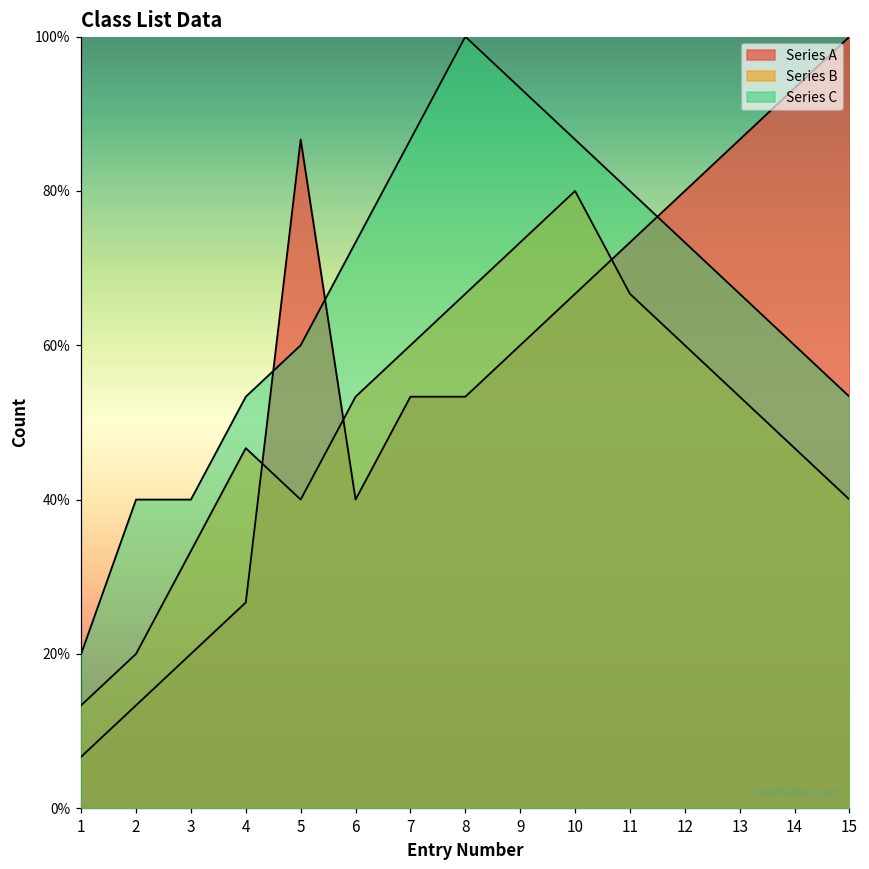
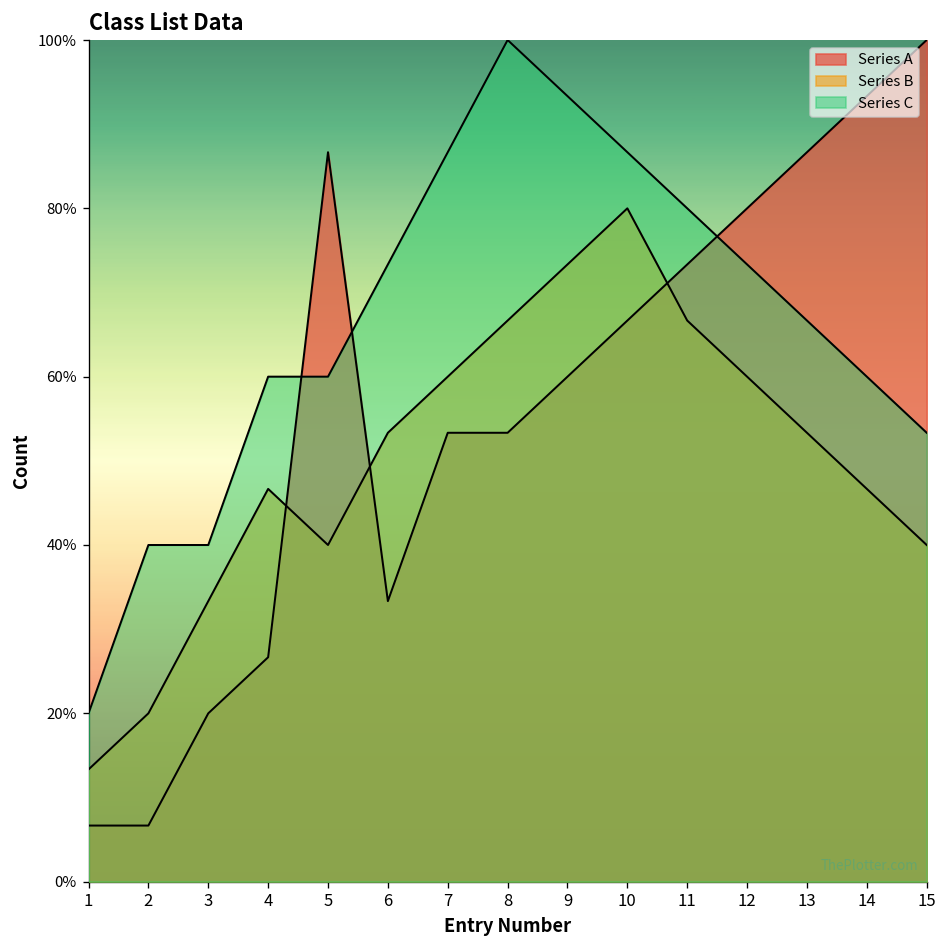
Series A, 2: 13% -> 7%
Series C, 4: 53% -> 60%
Series A, 6: 40% -> 33%
